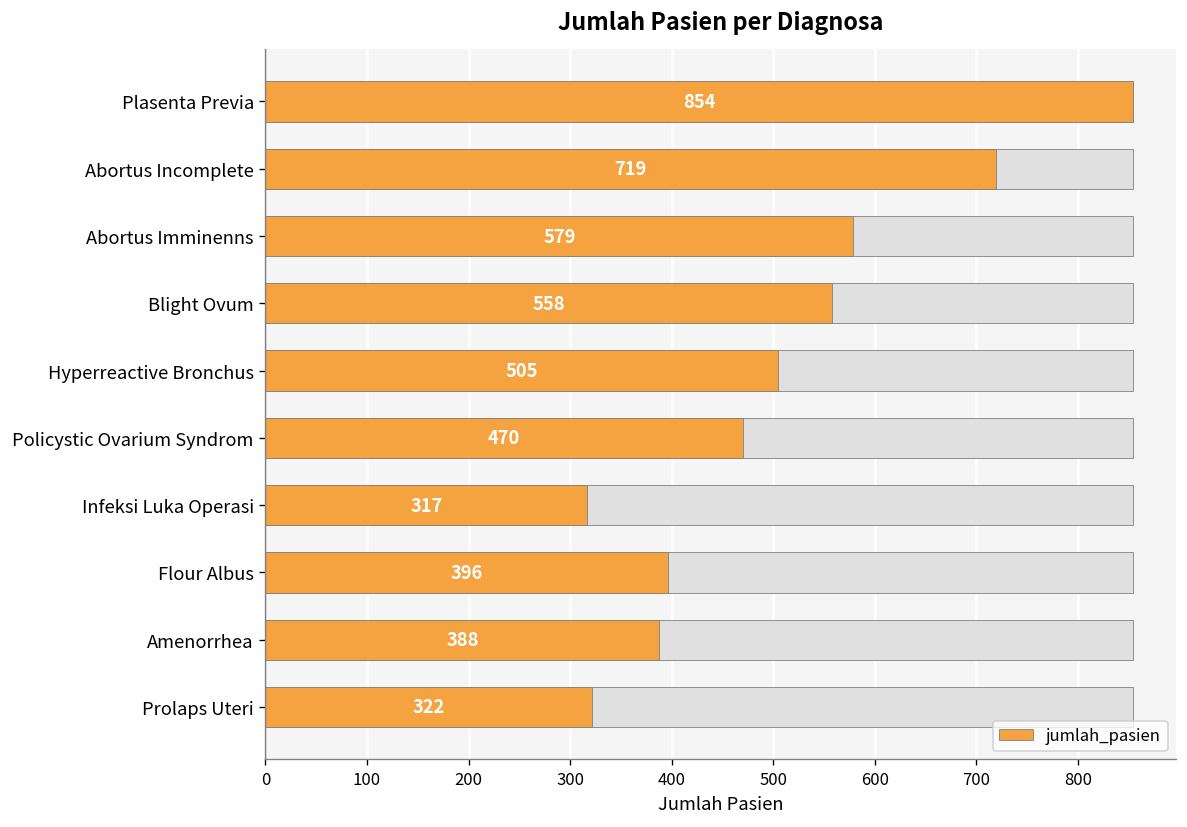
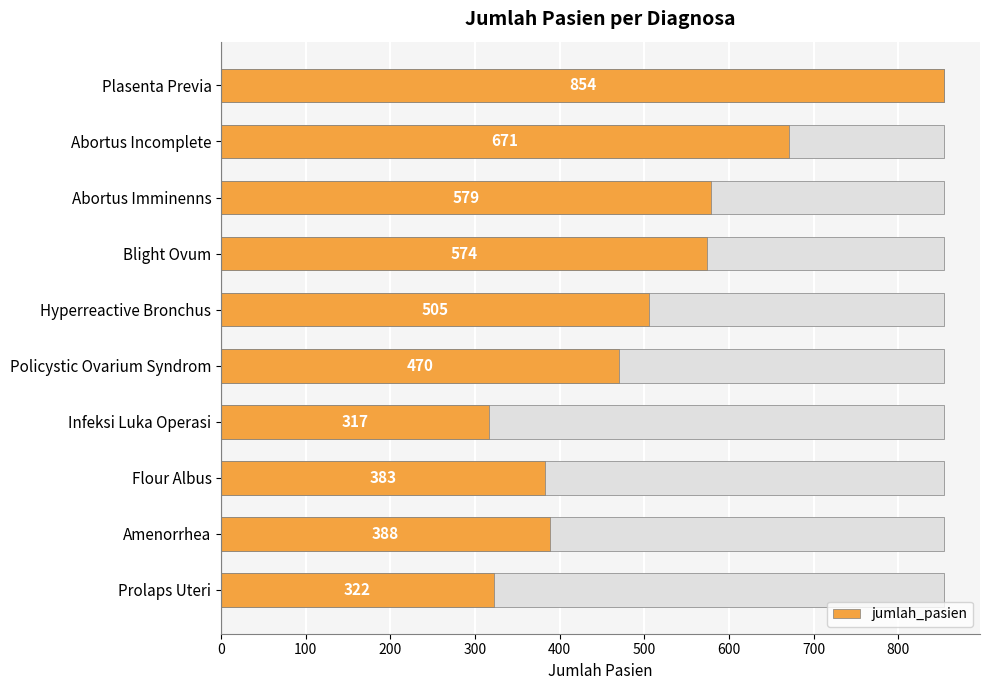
jumlah_pasien, Abortus Incomplete: 719 -> 671
jumlah_pasien, Blight Ovum: 558 -> 574
jumlah_pasien, Flour Albus: 396 -> 383
